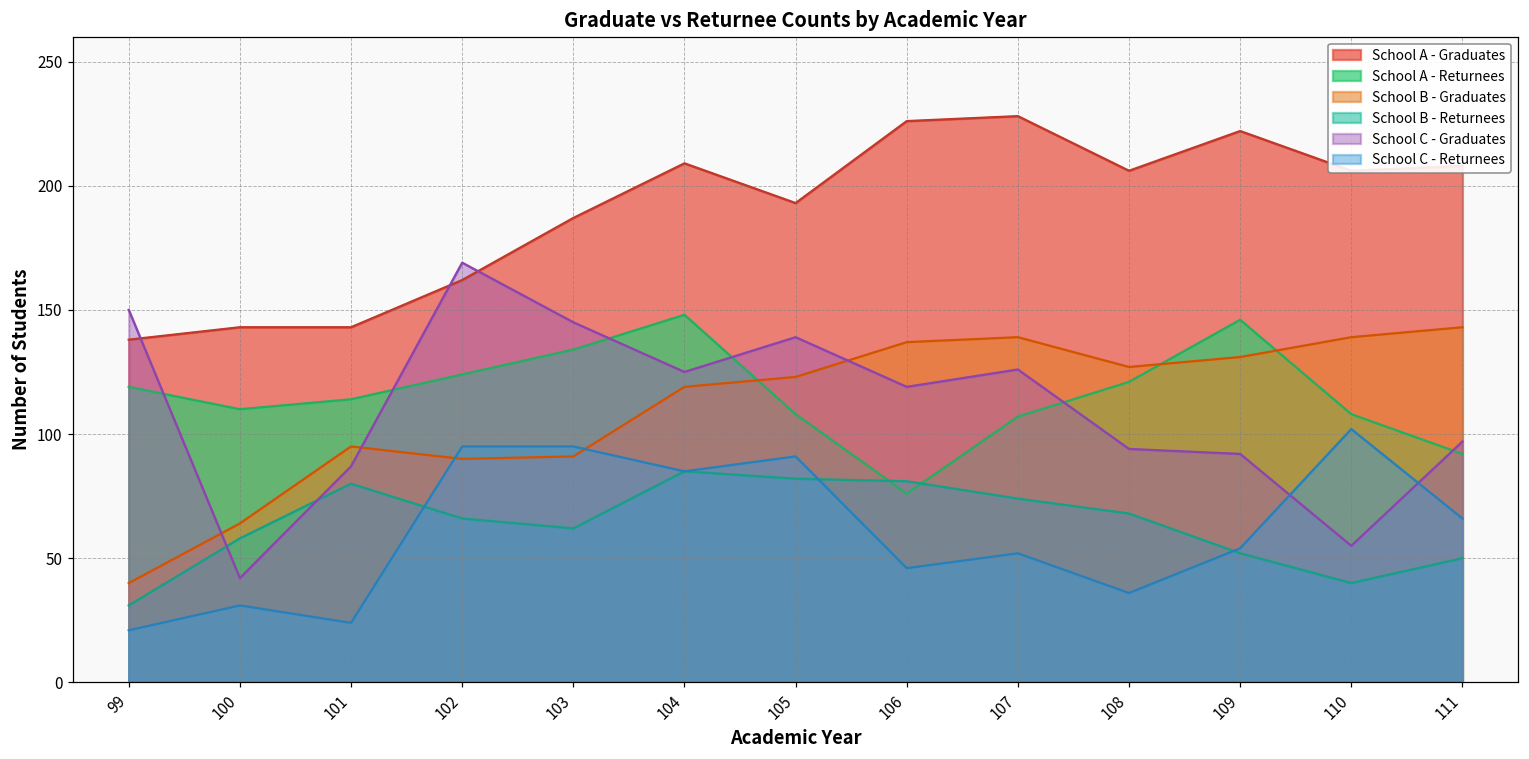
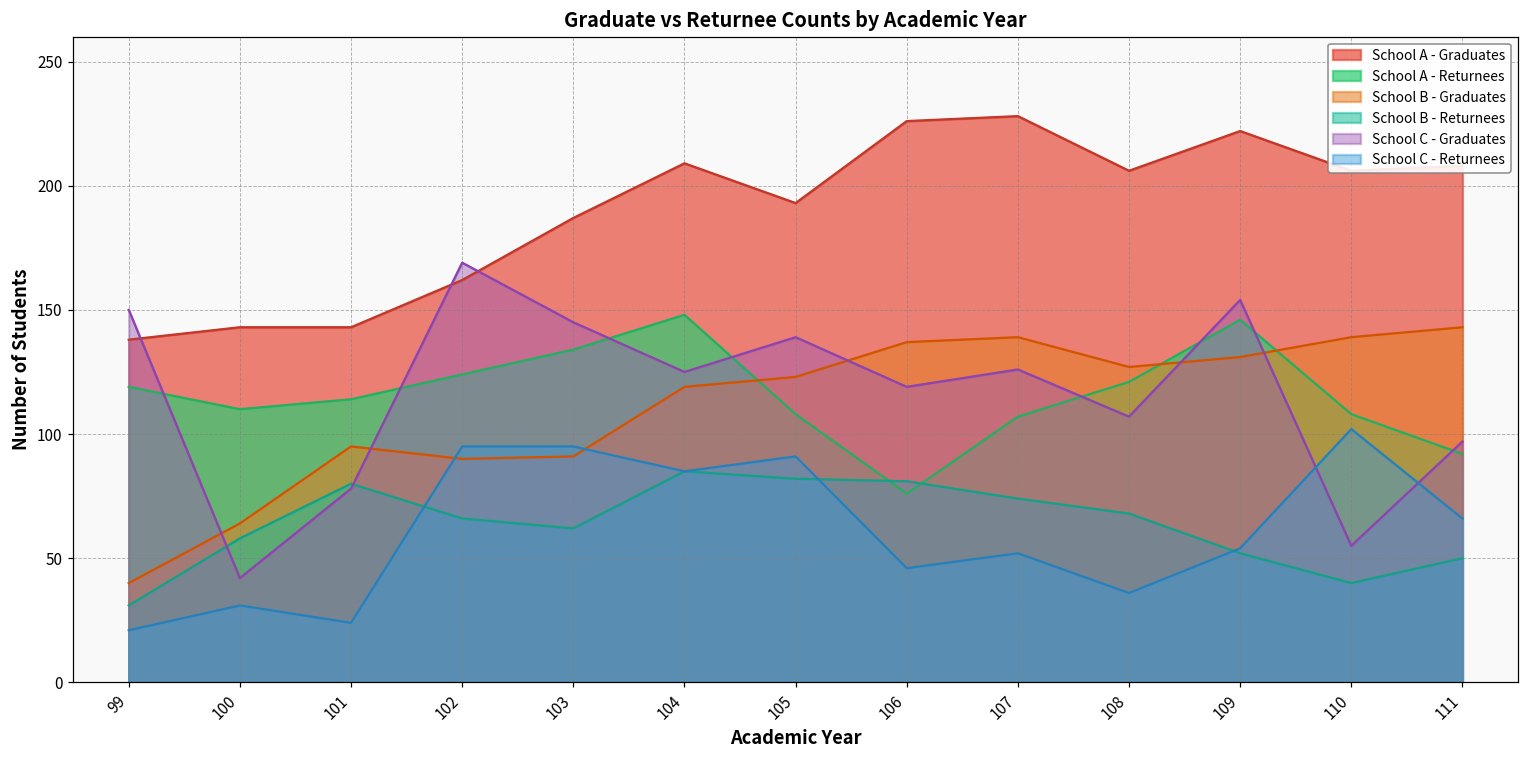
School C - Graduates, 101: 87 -> 78
School C - Graduates, 108: 94 -> 107
School C - Graduates, 109: 92 -> 154
